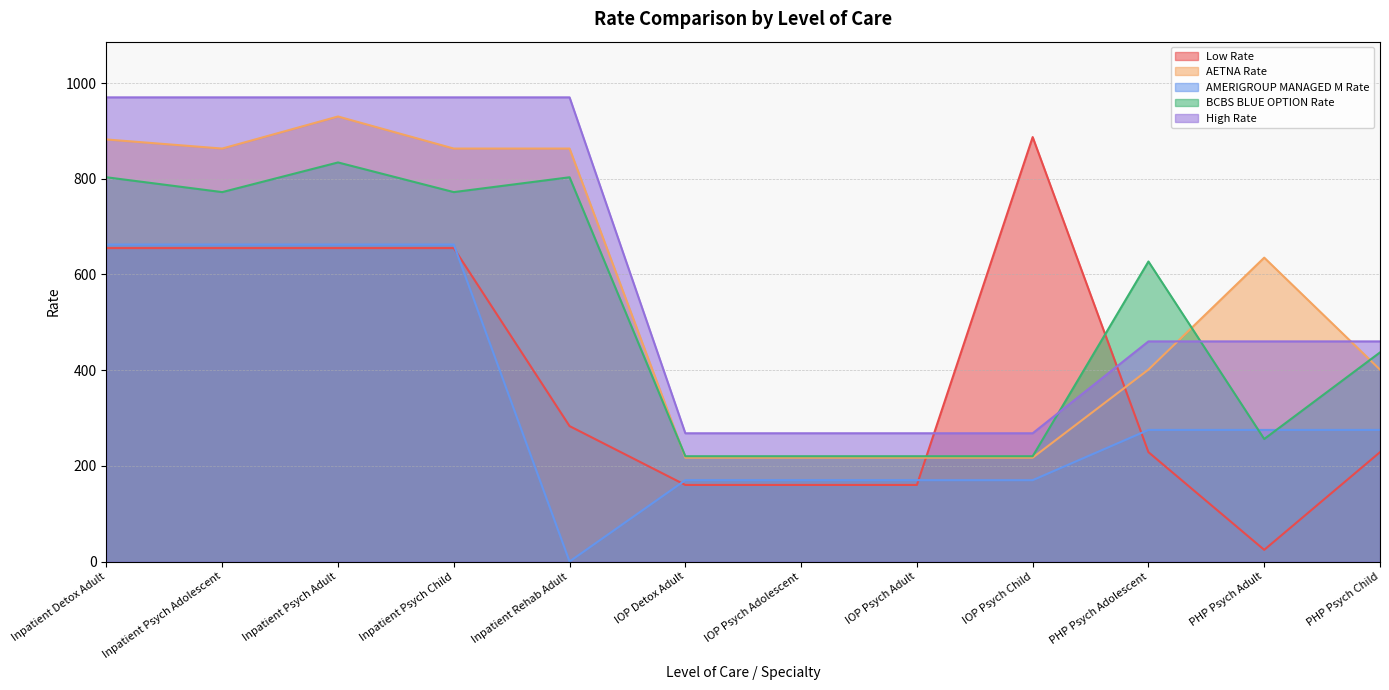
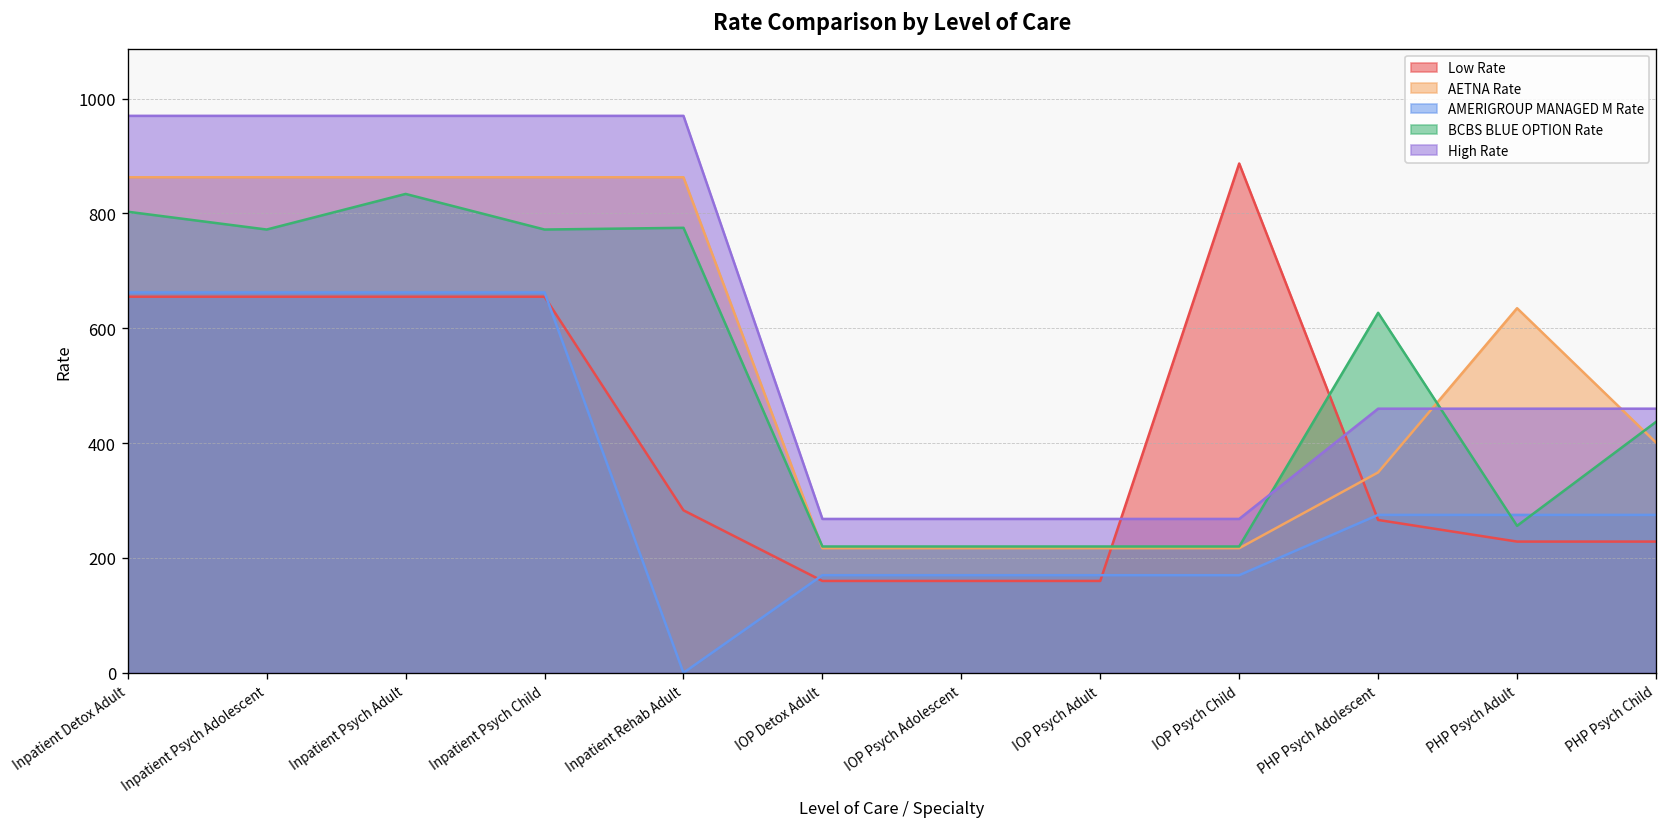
AETNA Rate, Inpatient Detox Adult: 880 -> 860
AETNA Rate, Inpatient Psych Adult: 930 -> 860
BCBS BLUE OPTION Rate, Inpatient Rehab Adult: 800 -> 780
Low Rate, PHP Psych Adolescent: 230 -> 270
AETNA Rate, PHP Psych Adolescent: 400 -> 350
Low Rate, PHP Psych Adult: 20 -> 230
